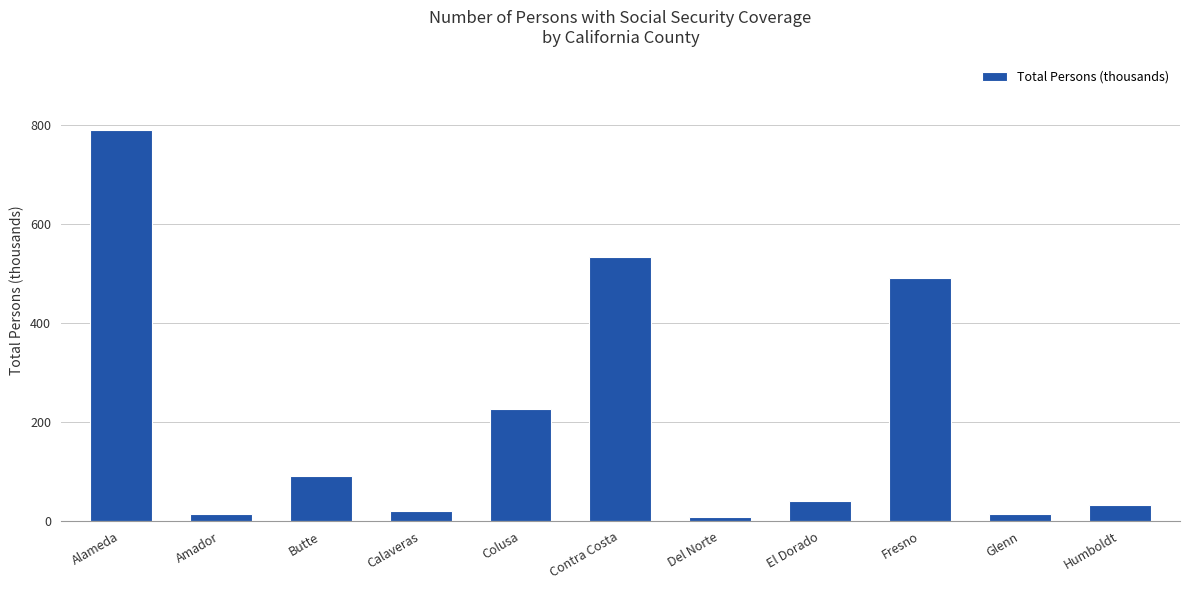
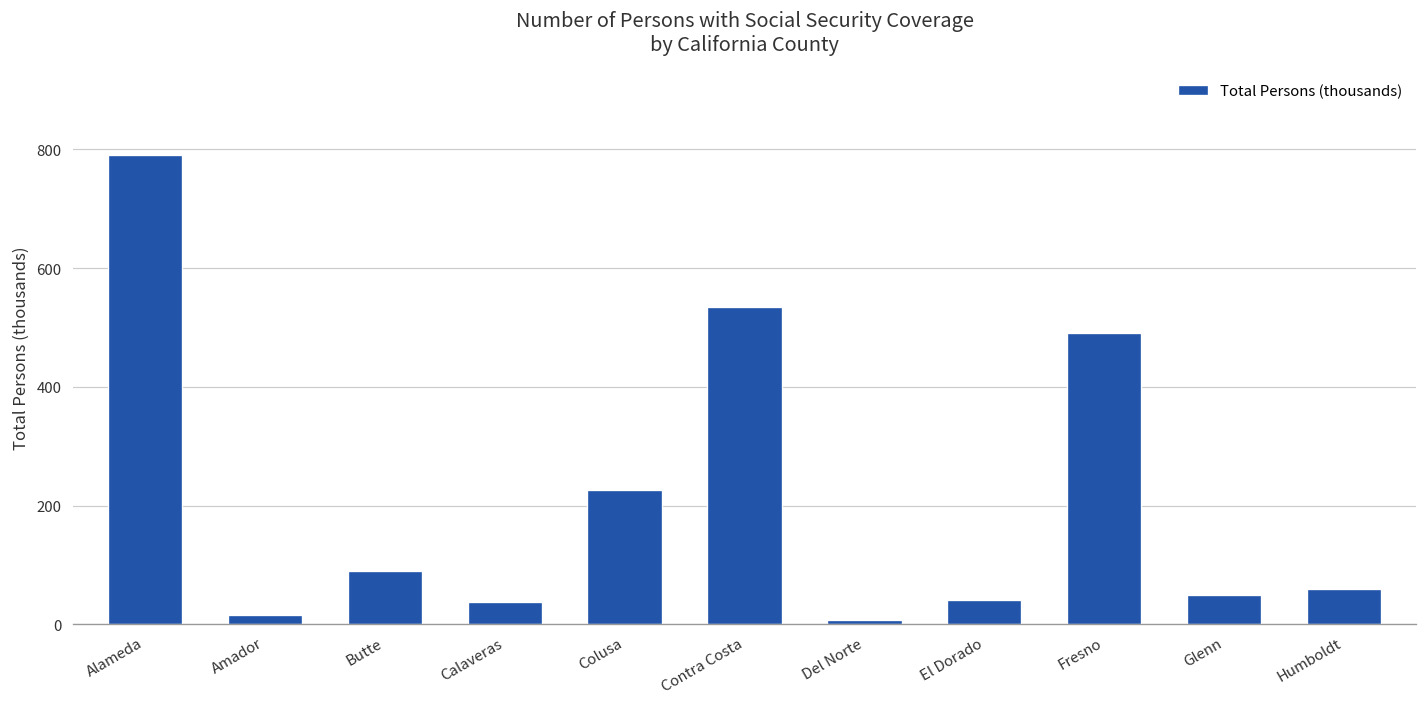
Calaveras: 20 -> 40
Glenn: 10 -> 50
Humboldt: 30 -> 60
